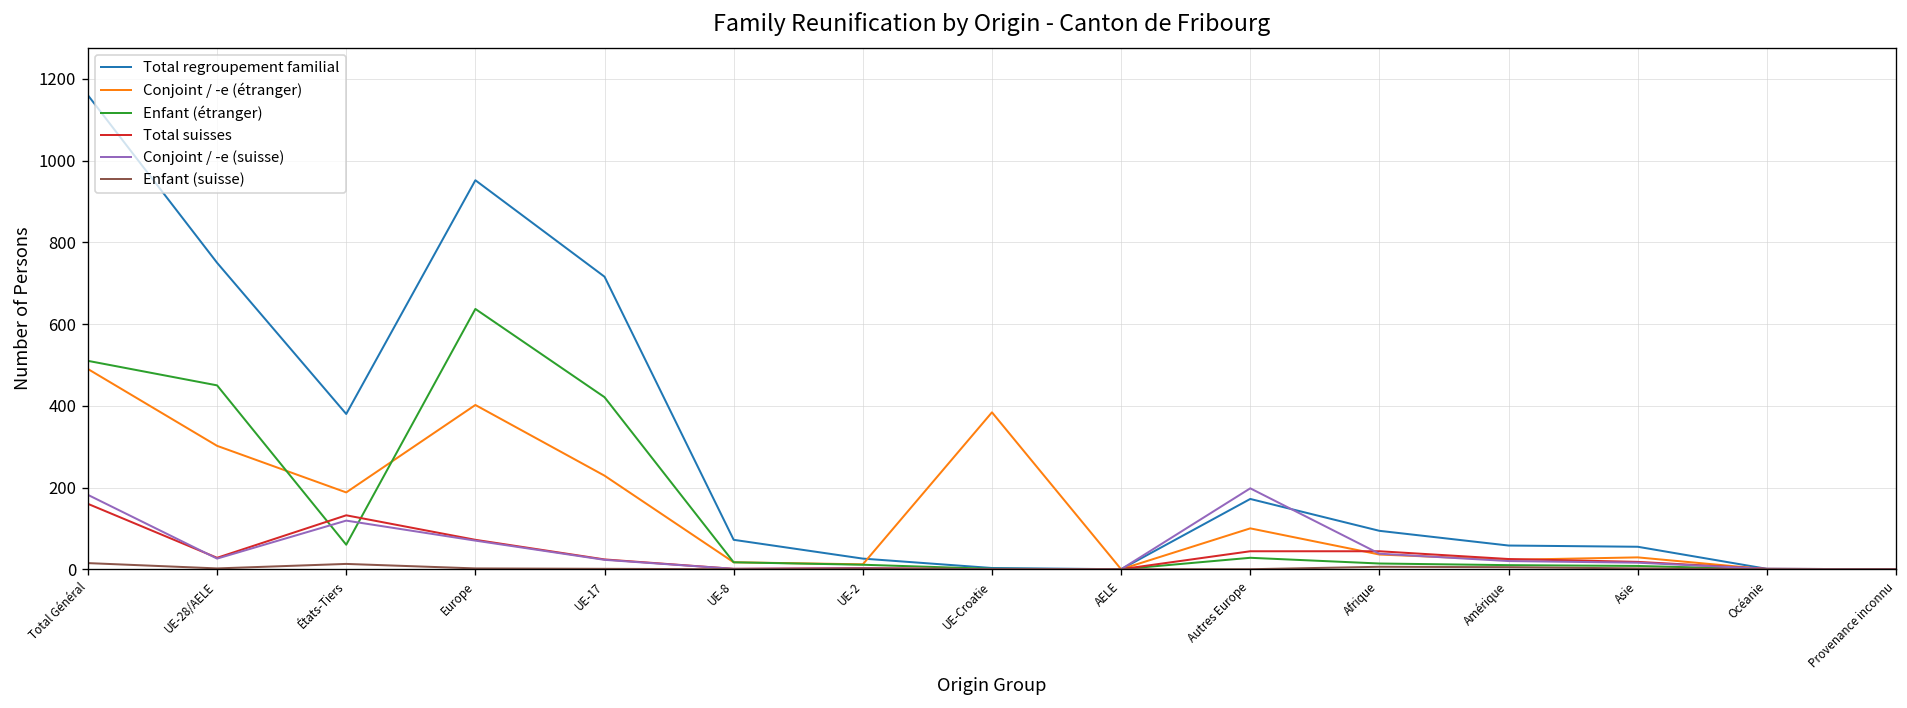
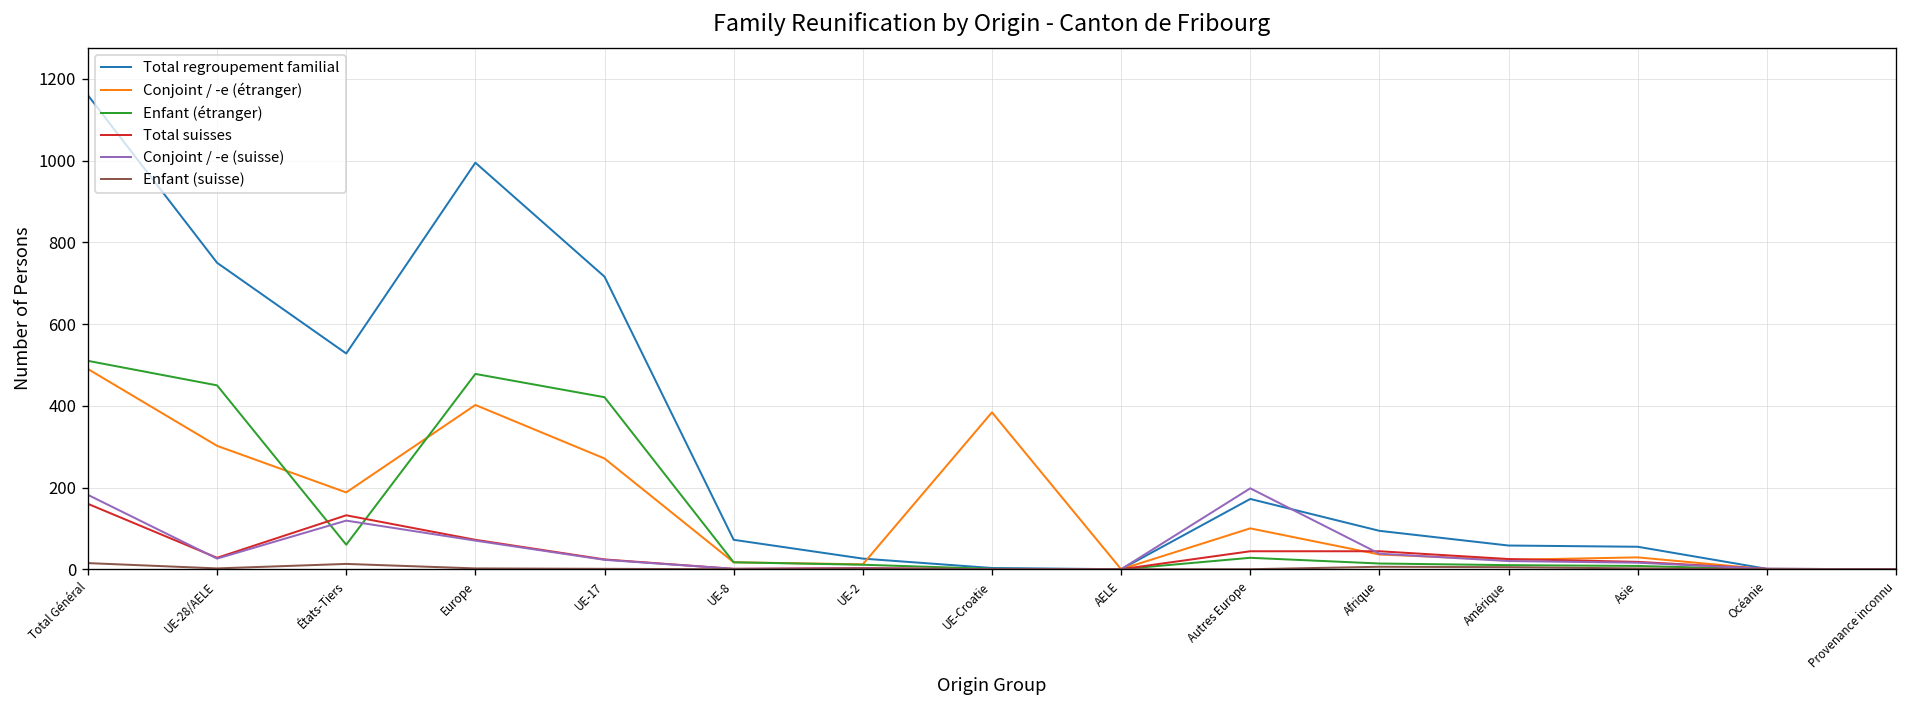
Total regroupement familial, États-Tiers: 380 -> 530
Total regroupement familial, Europe: 950 -> 1000
Enfant (étranger), Europe: 640 -> 480
Conjoint / -e (étranger), UE-17: 230 -> 270
